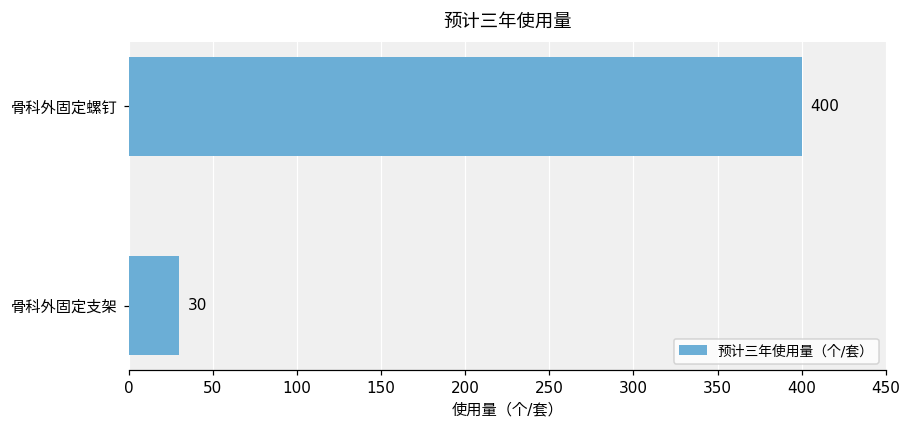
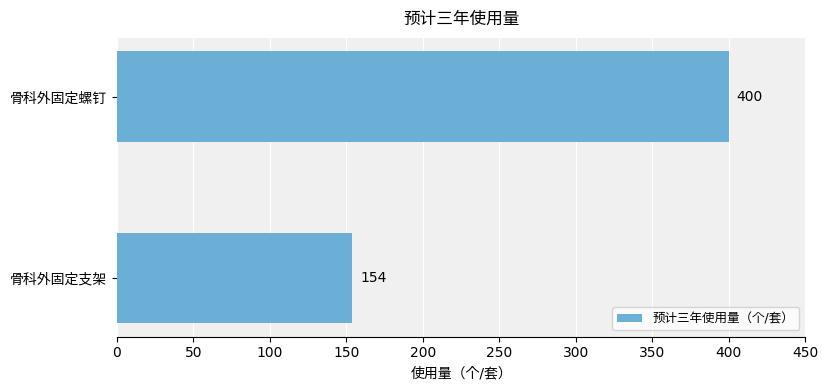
骨科外固定支架: 30 -> 154
